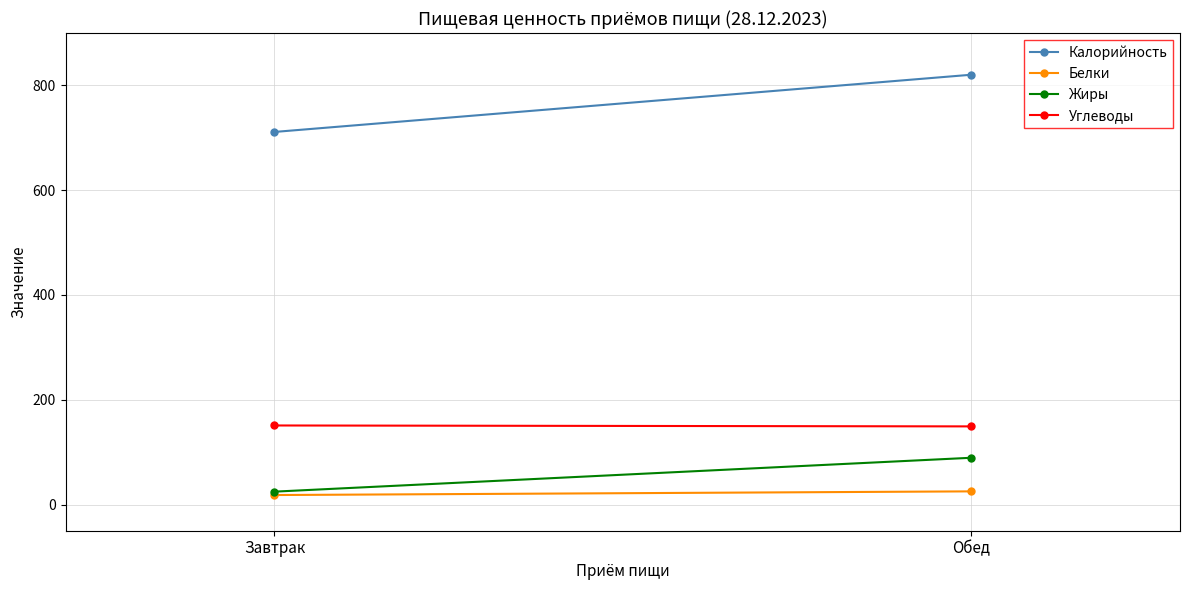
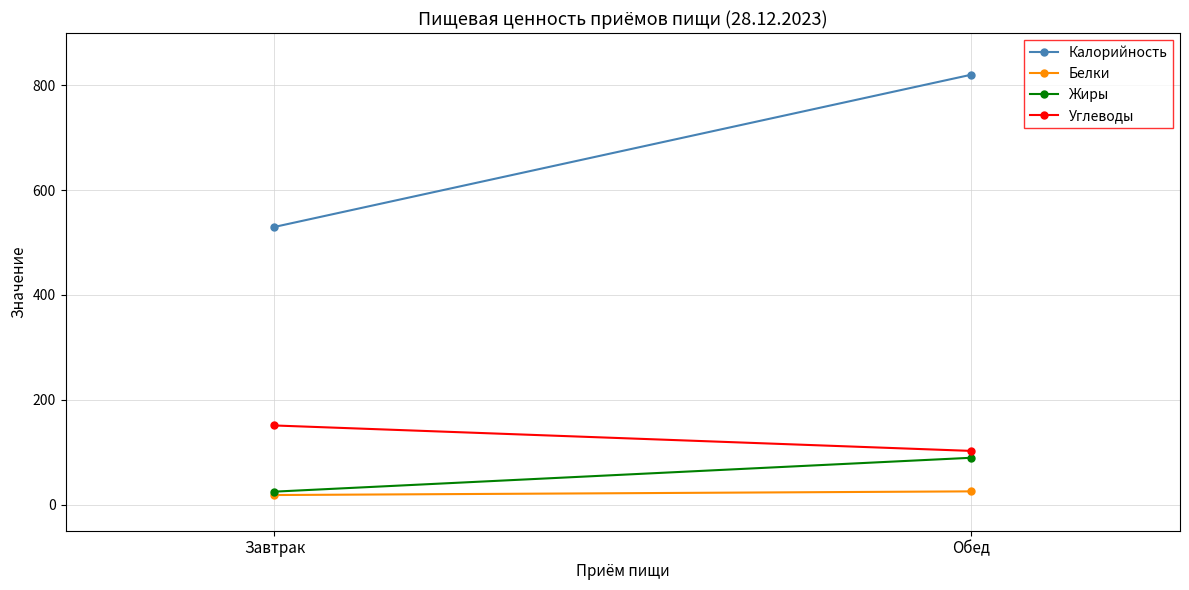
Калорийность, Завтрак: 710 -> 530
Углеводы, Обед: 150 -> 100
